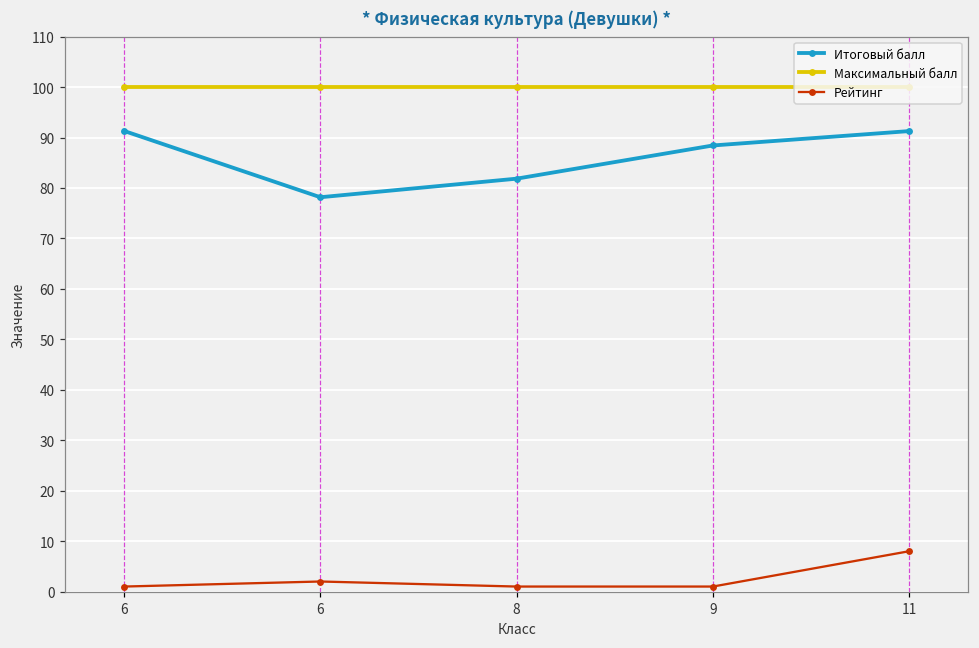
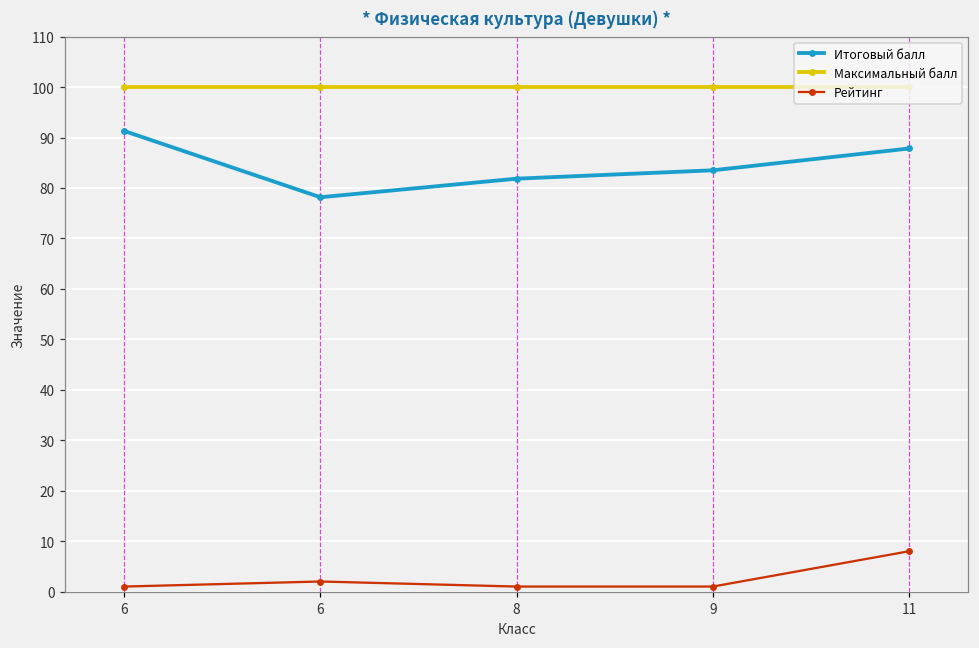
Итоговый балл, 9: 88 -> 84
Итоговый балл, 11: 91 -> 88
